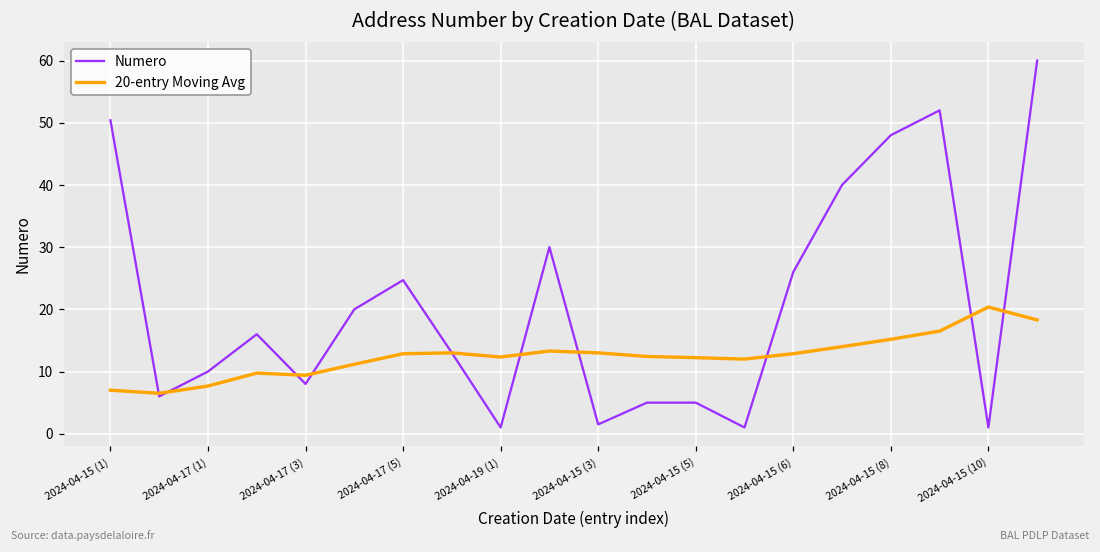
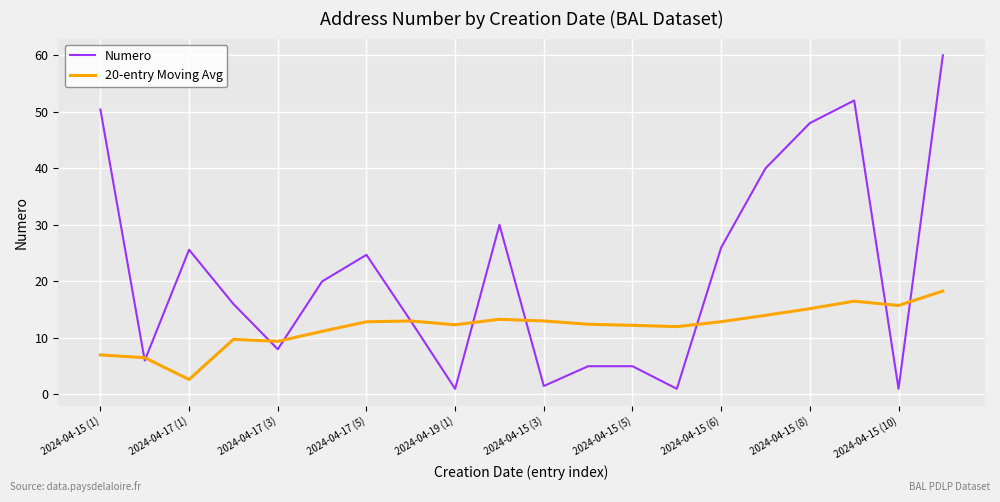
Numero, 2024-04-17 (1): 10 -> 26
20-entry Moving Avg, 2024-04-17 (1): 8 -> 3
20-entry Moving Avg, 2024-04-15 (10): 20 -> 16
